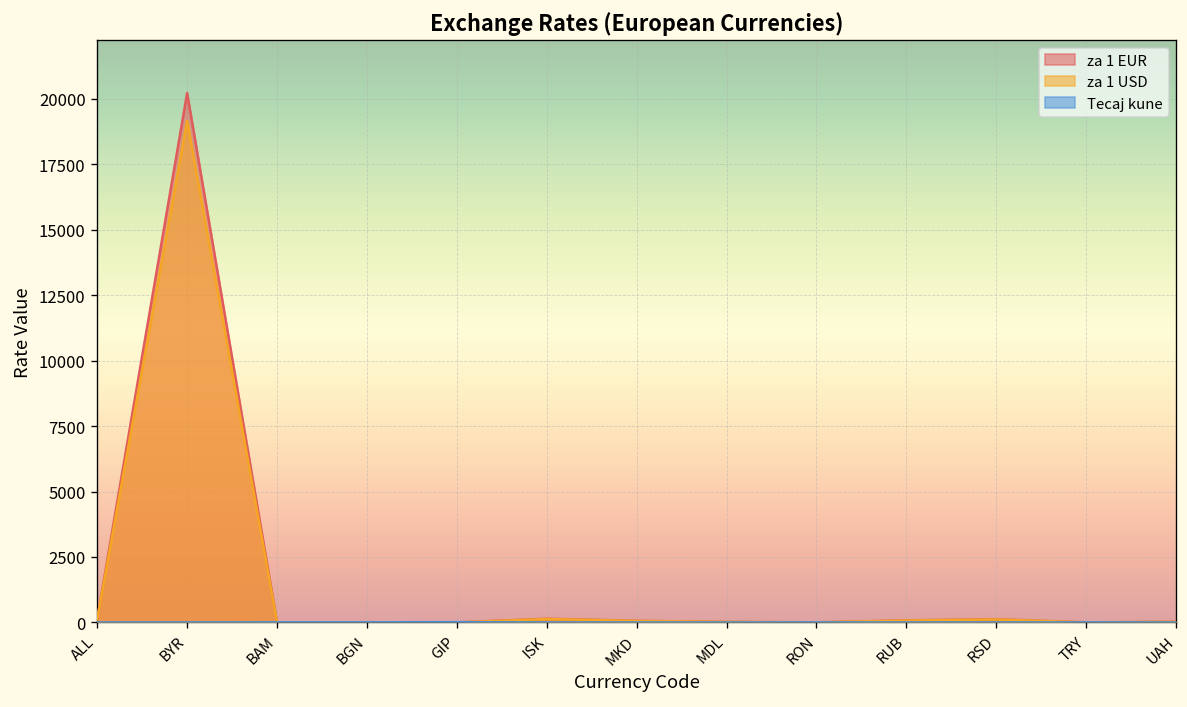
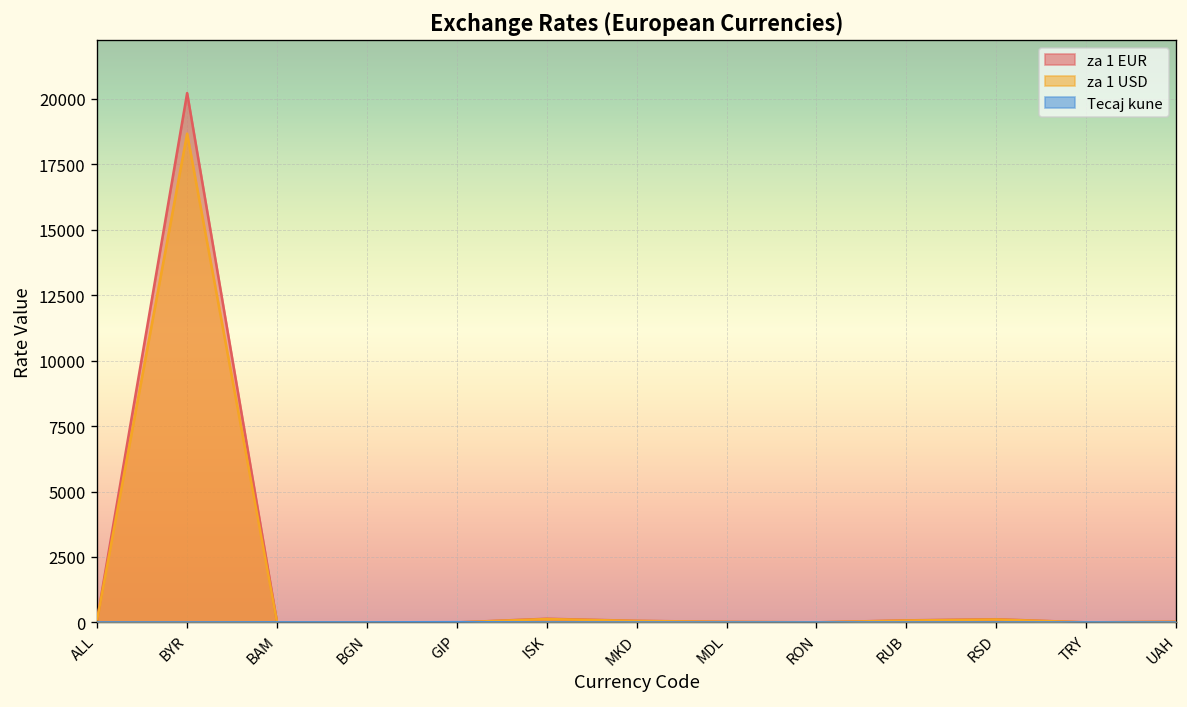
za 1 USD, BYR: 19200 -> 18700
